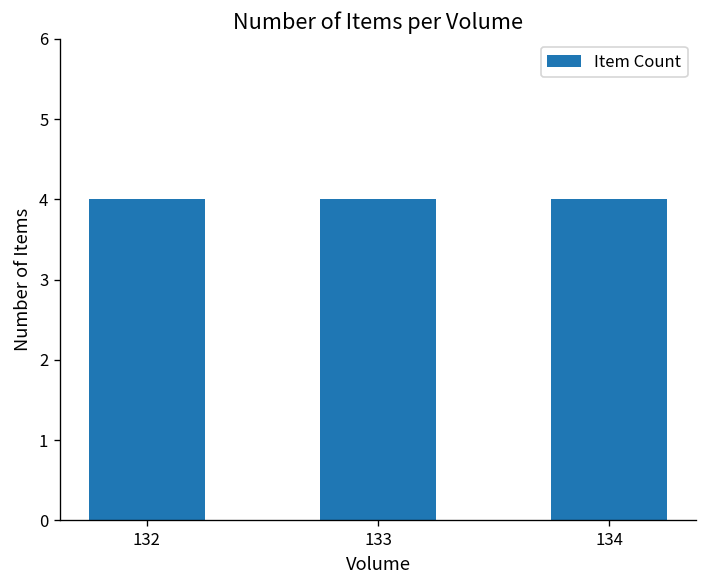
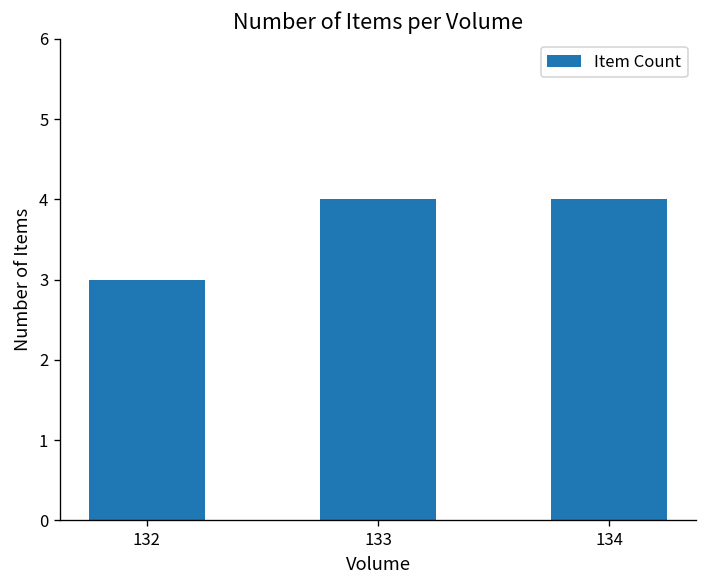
132: 4 -> 3
